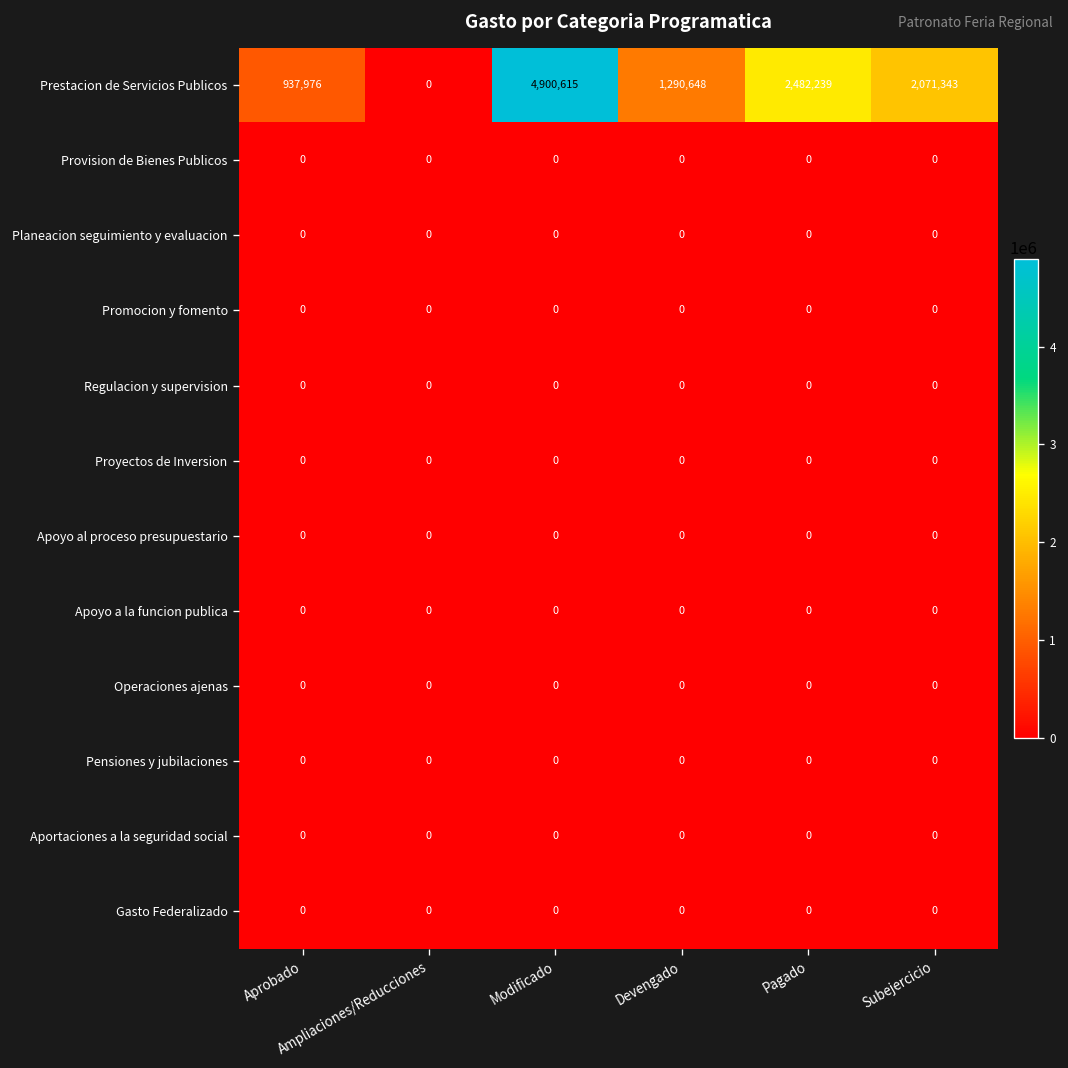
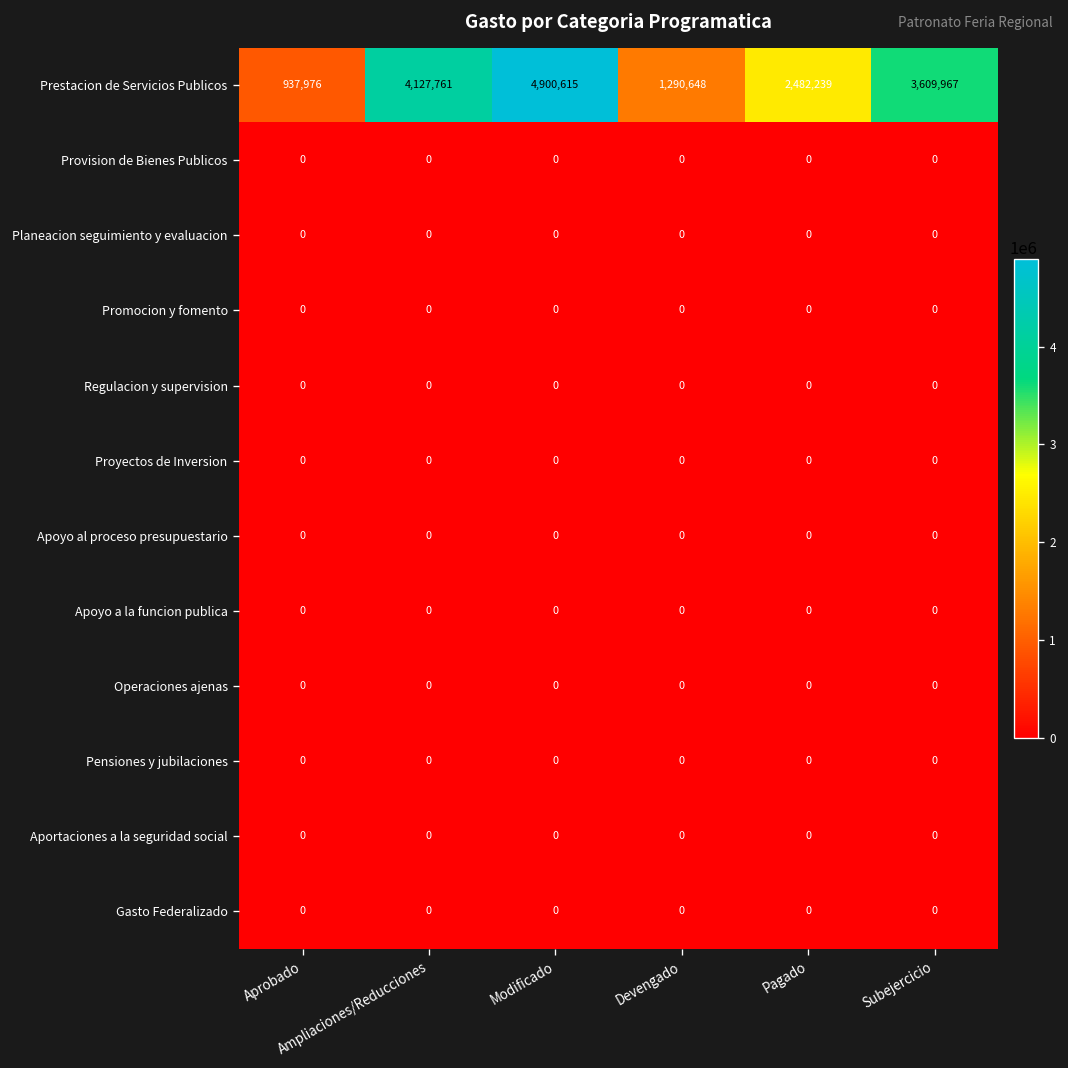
Prestacion de Servicios Publicos, Ampliaciones/Reducciones: 0 -> 4,127,761
Prestacion de Servicios Publicos, Subejercicio: 2,071,343 -> 3,609,967
